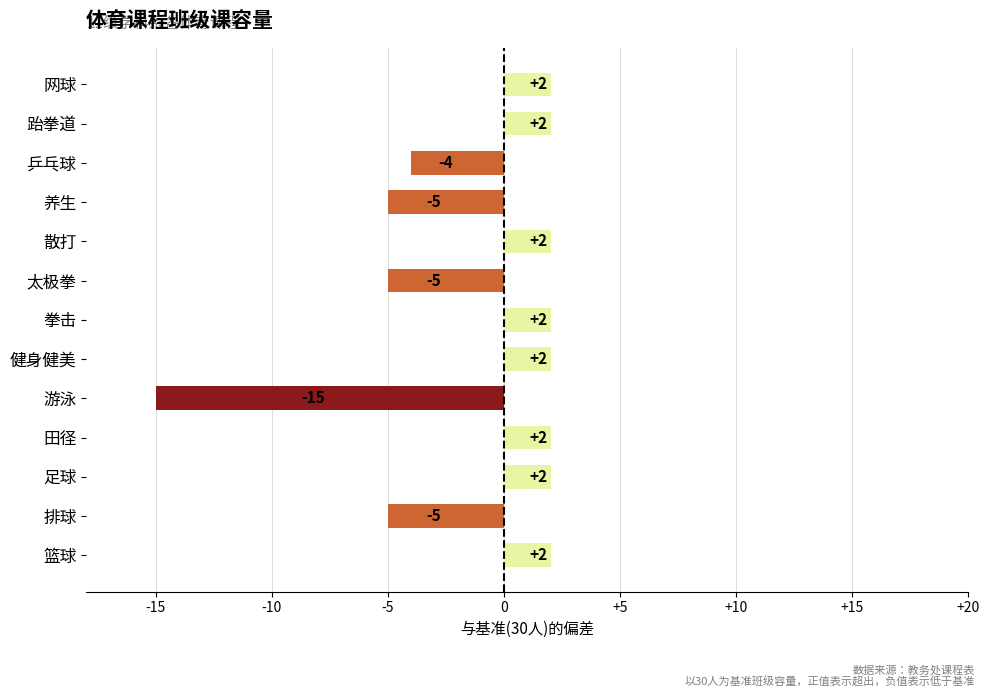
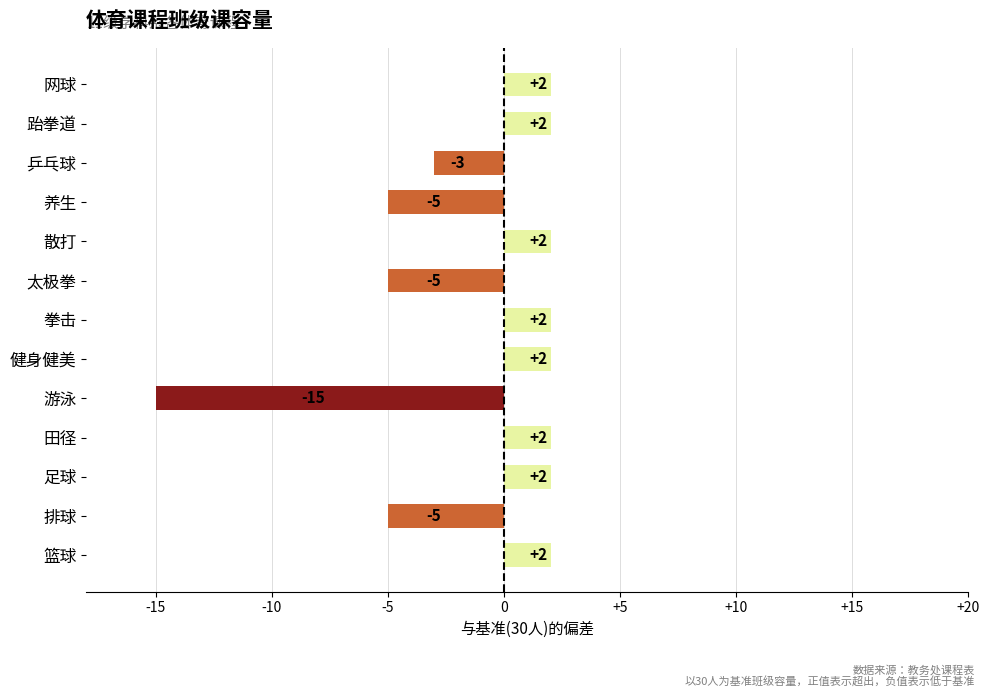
乒乓球: -4 -> -3
